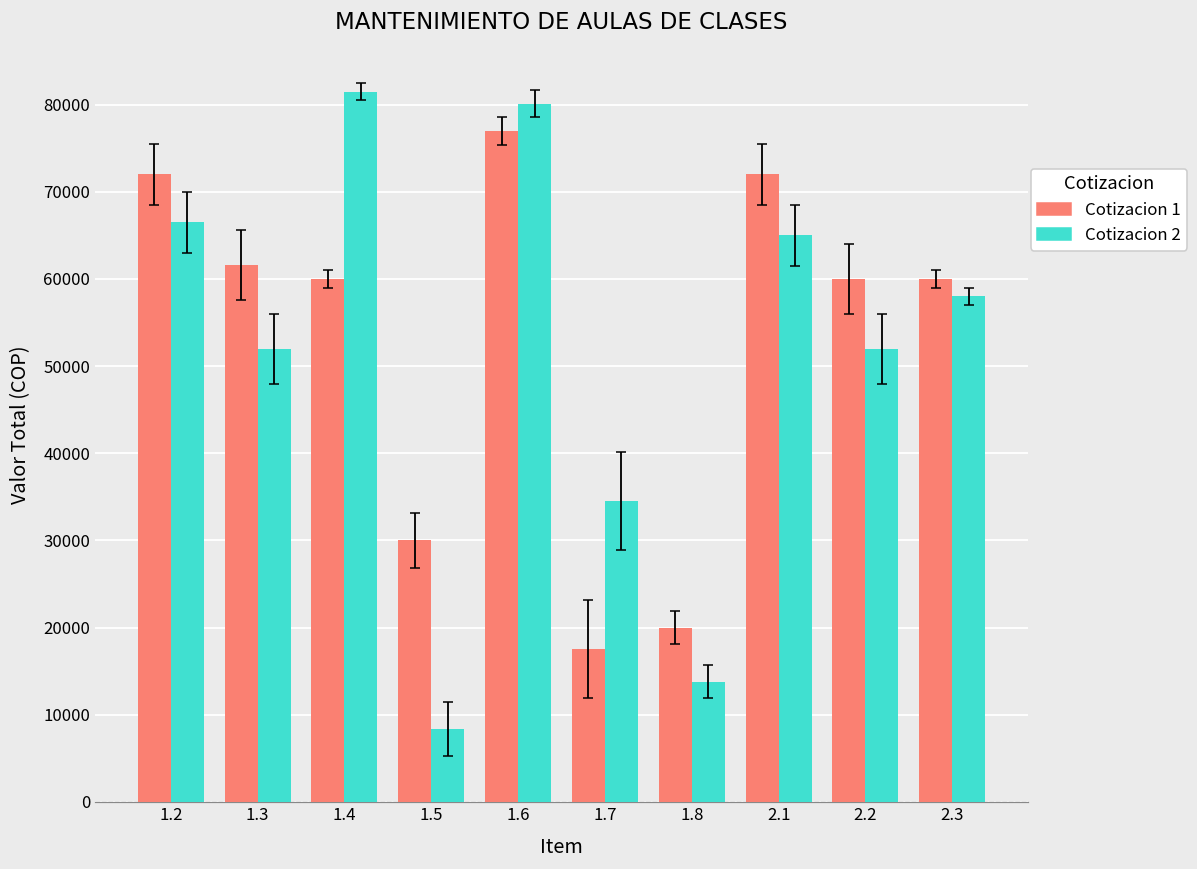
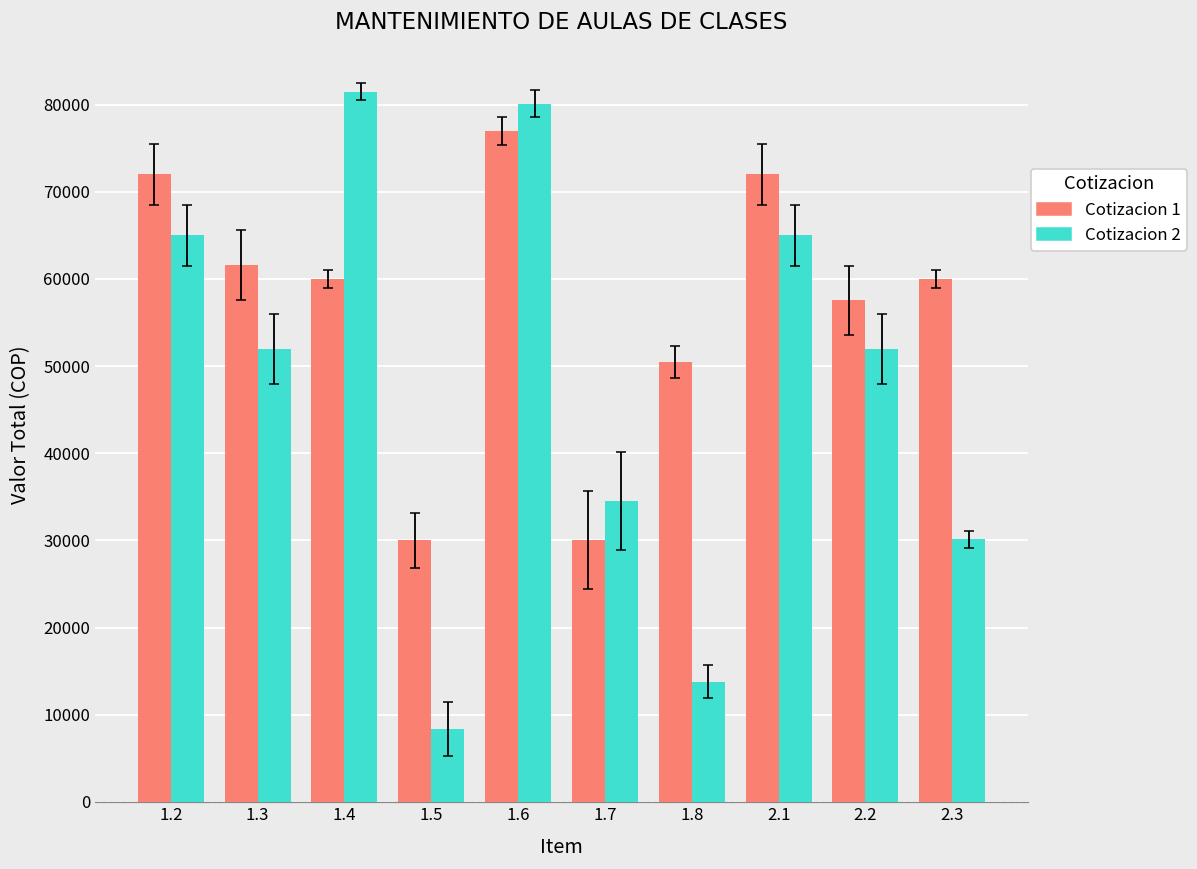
Cotizacion 2, 1.2: 67000 -> 65000
Cotizacion 1, 1.7: 18000 -> 30000
Cotizacion 1, 1.8: 20000 -> 50000
Cotizacion 1, 2.2: 60000 -> 58000
Cotizacion 2, 2.3: 58000 -> 30000
